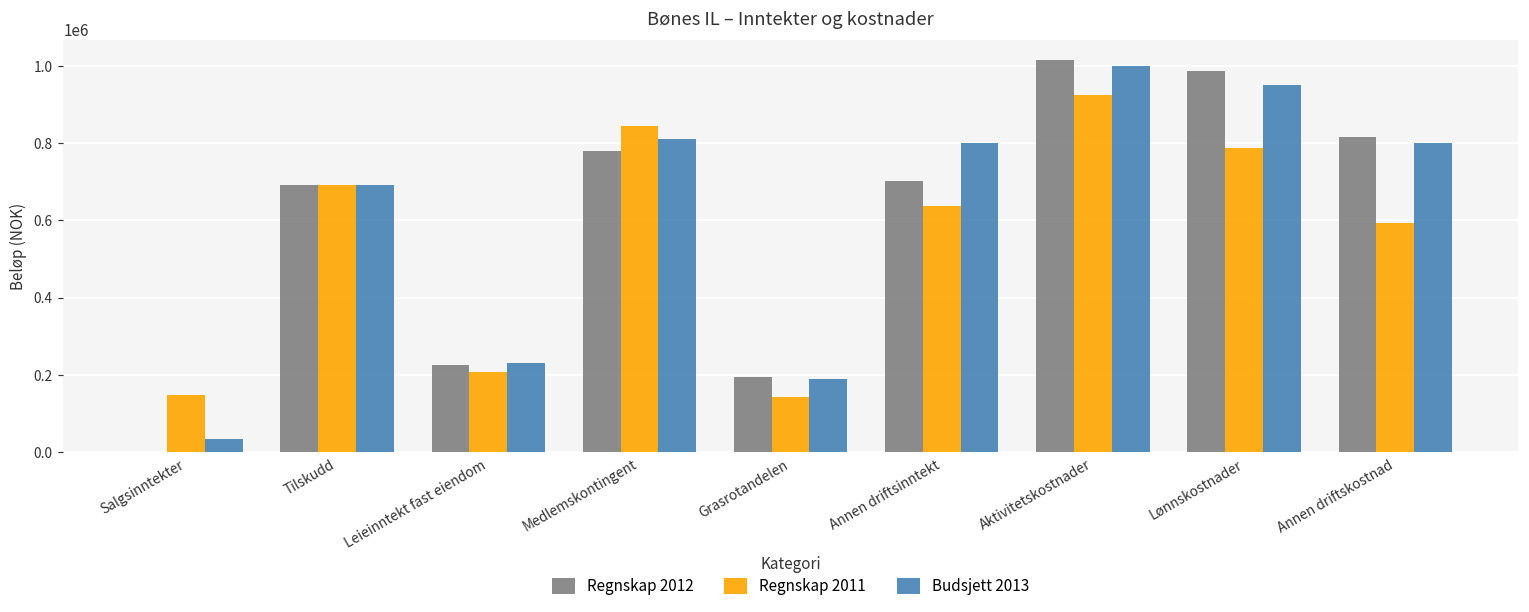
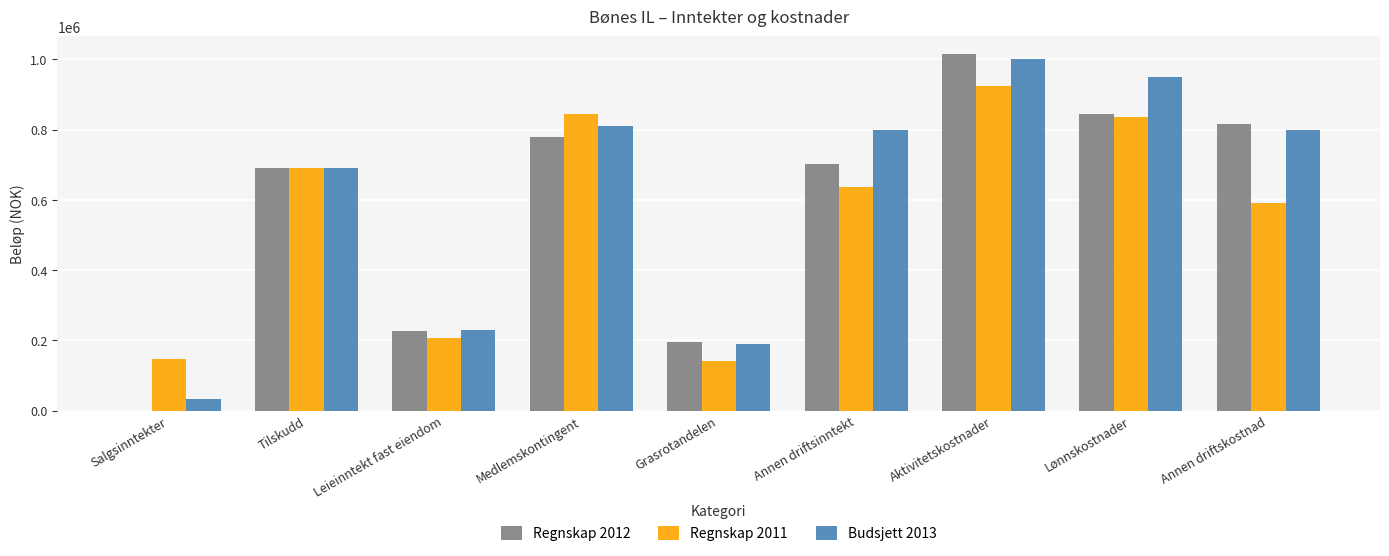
Regnskap 2012, Lønnskostnader: 990000 -> 840000
Regnskap 2011, Lønnskostnader: 790000 -> 840000
